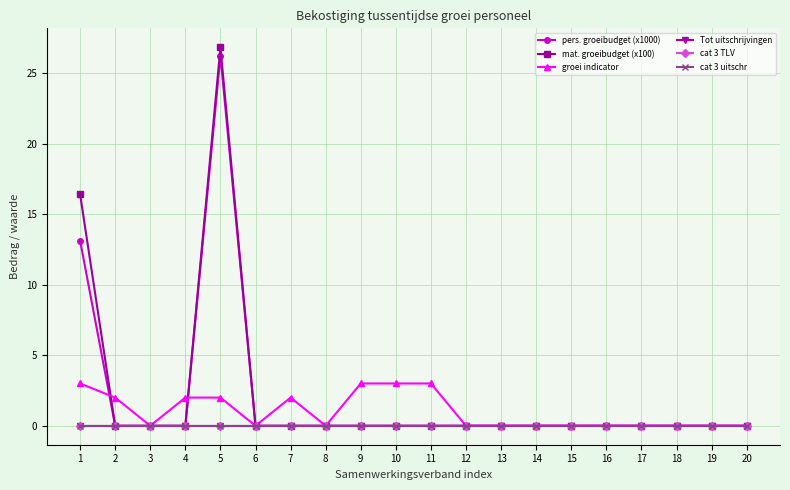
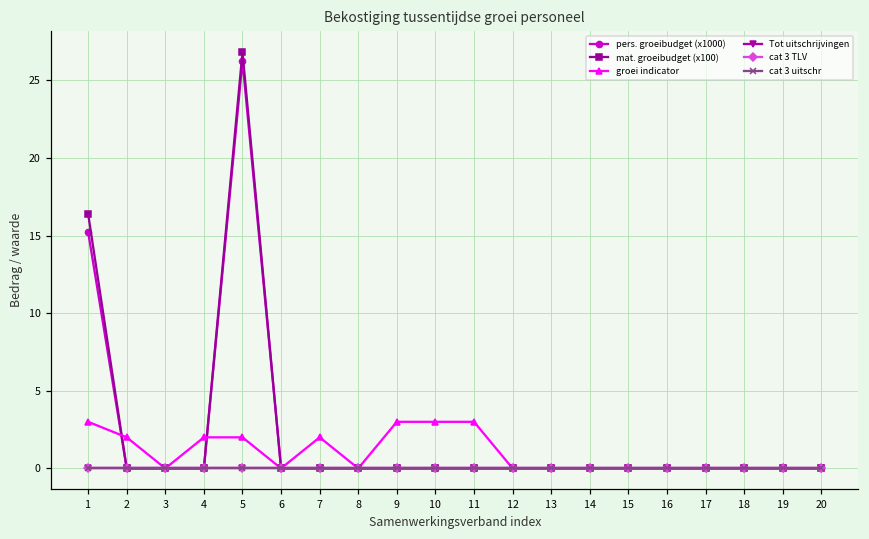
pers. groeibudget (x1000), 1: 13.1 -> 15.2
